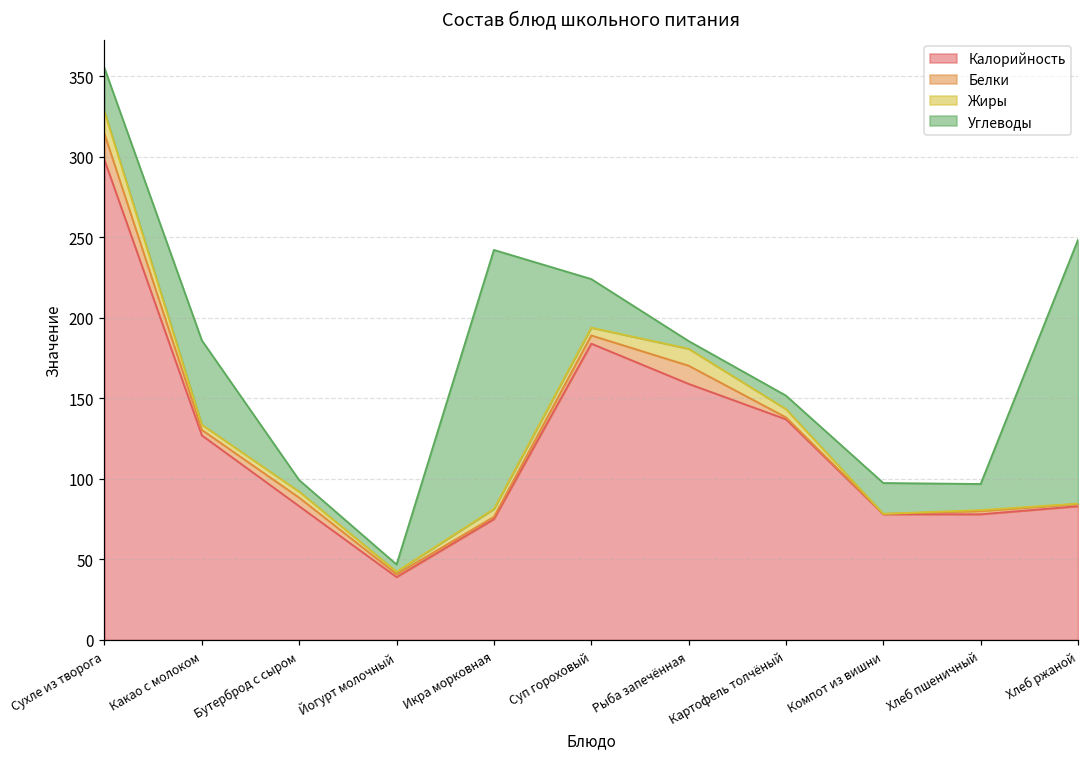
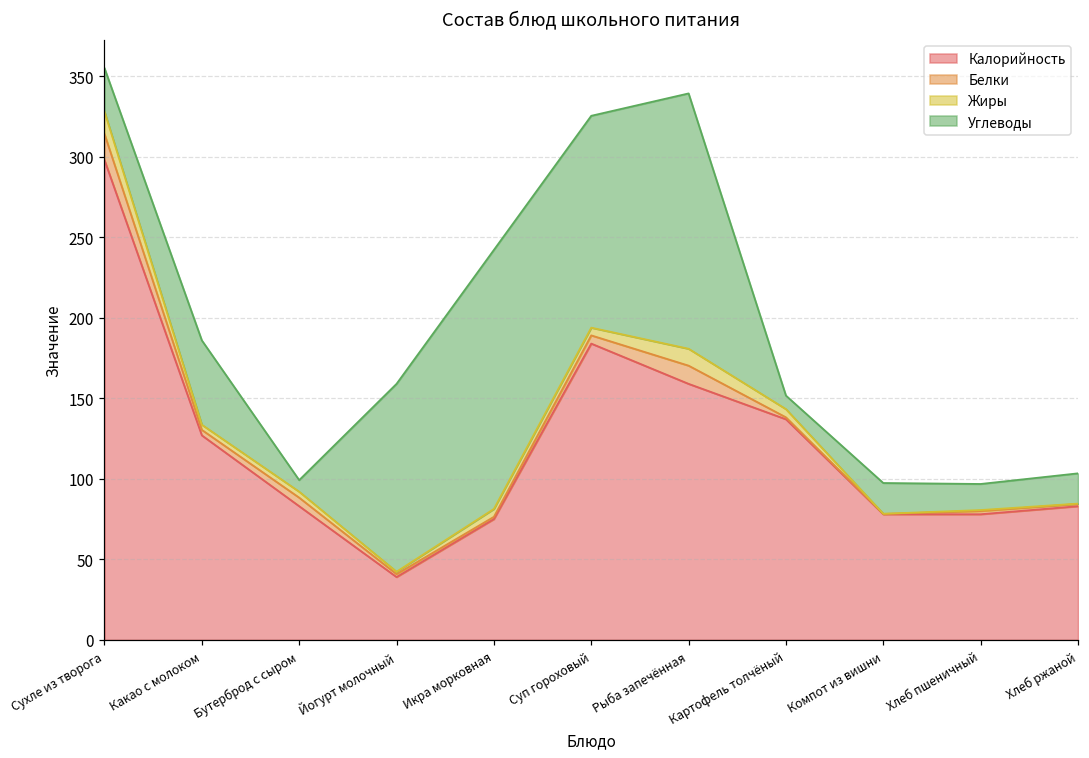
Углеводы, Йогурт молочный: 5 -> 117
Углеводы, Суп гороховый: 30 -> 132
Углеводы, Рыба запечённая: 5 -> 159
Углеводы, Хлеб ржаной: 164 -> 19
